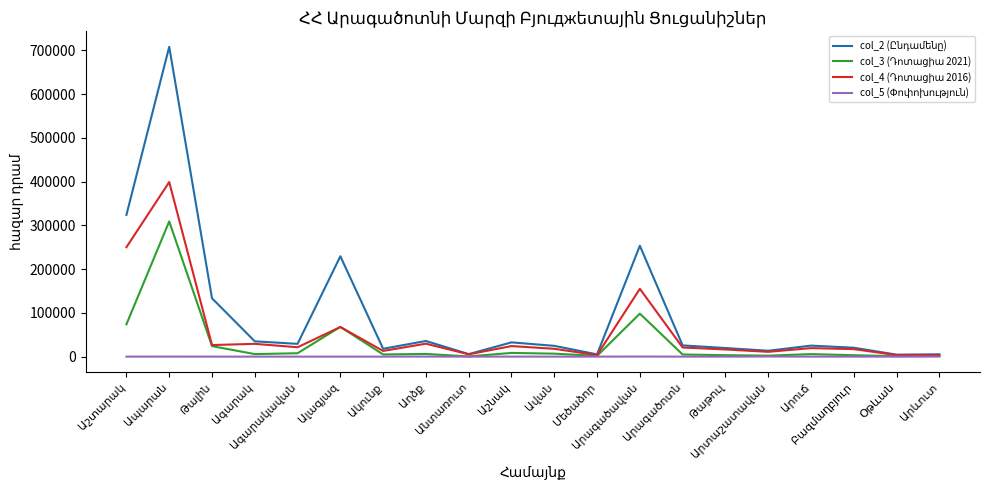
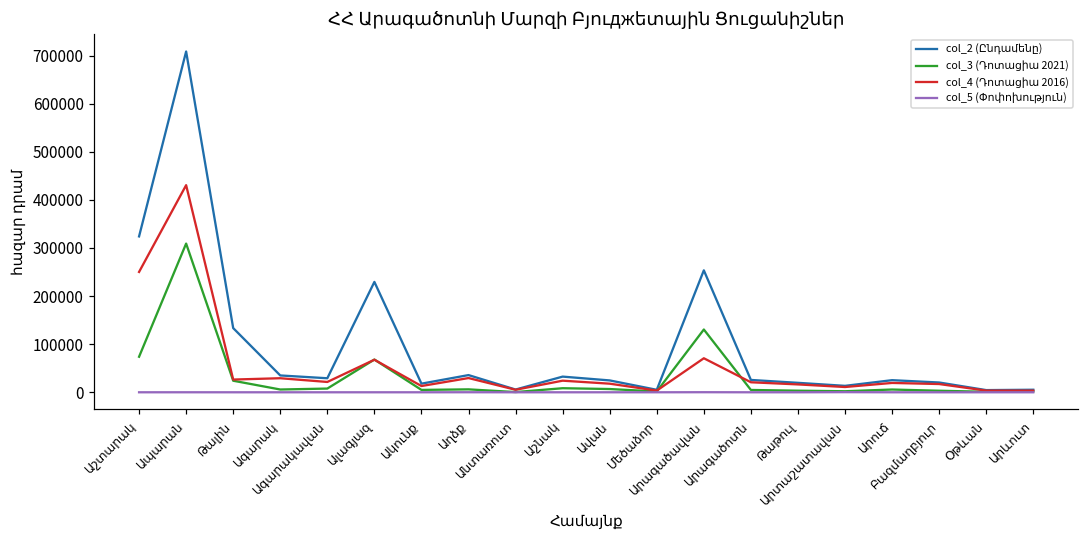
col_4 (Դոտացիա 2016), Ապարան: 400000 -> 430000
col_3 (Դոտացիա 2021), Արագածավան: 100000 -> 130000
col_4 (Դոտացիա 2016), Արագածավան: 160000 -> 70000
